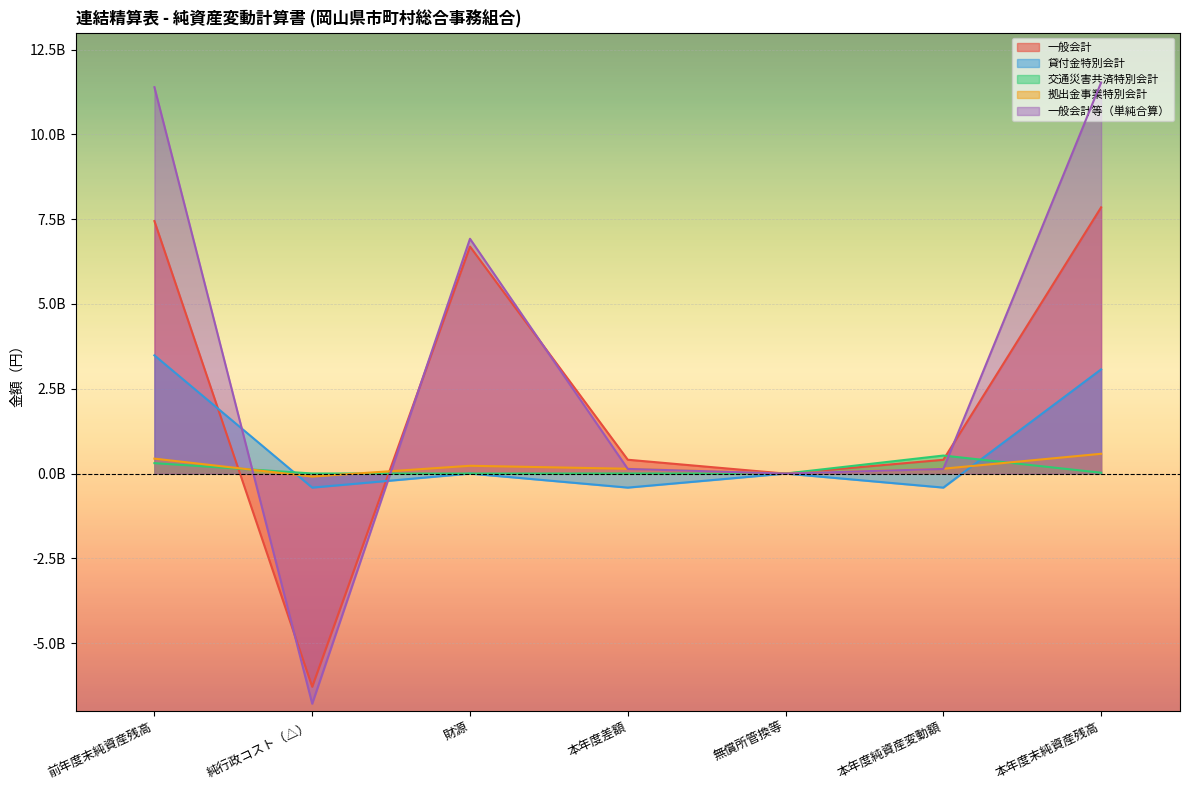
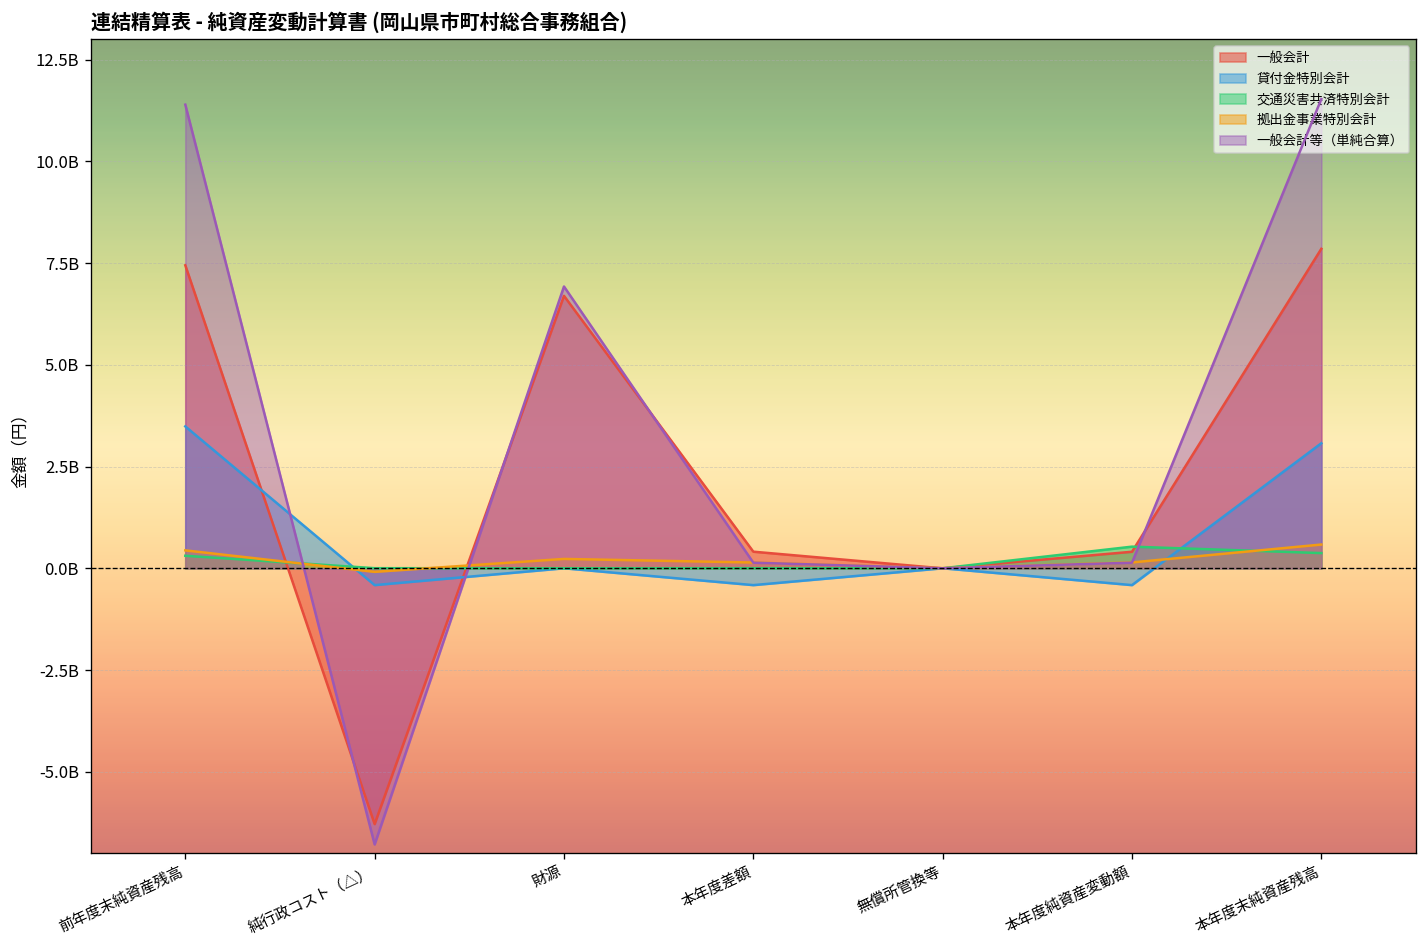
交通災害共済特別会計, 本年度末純資産残高: 0 -> 400000000
